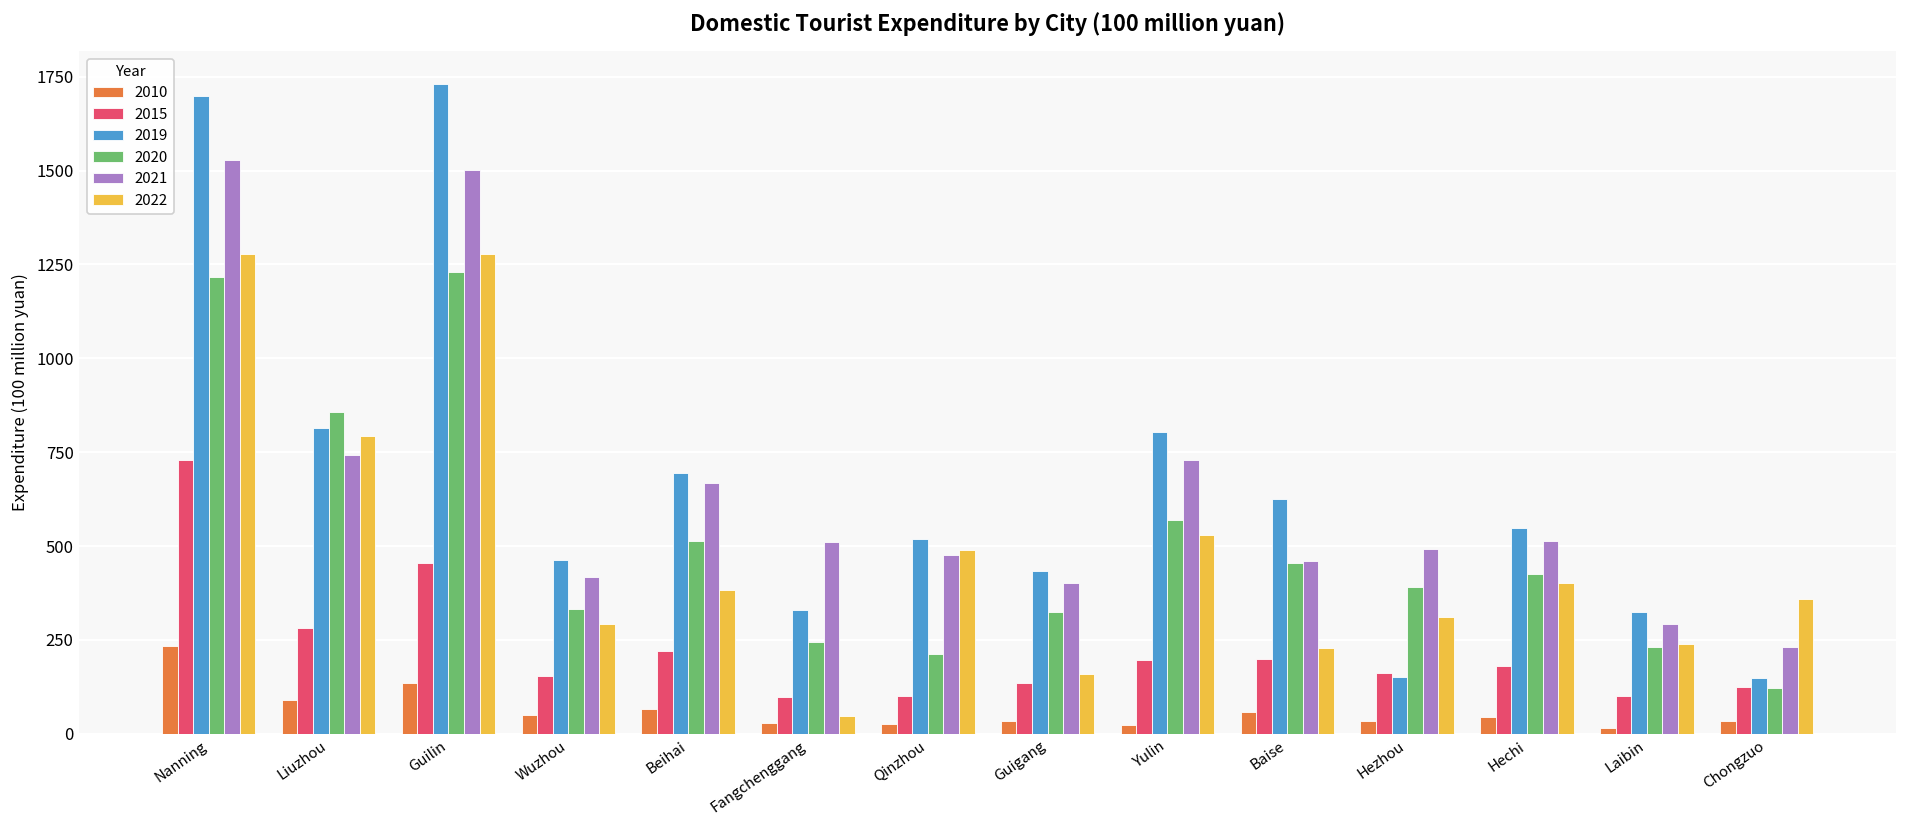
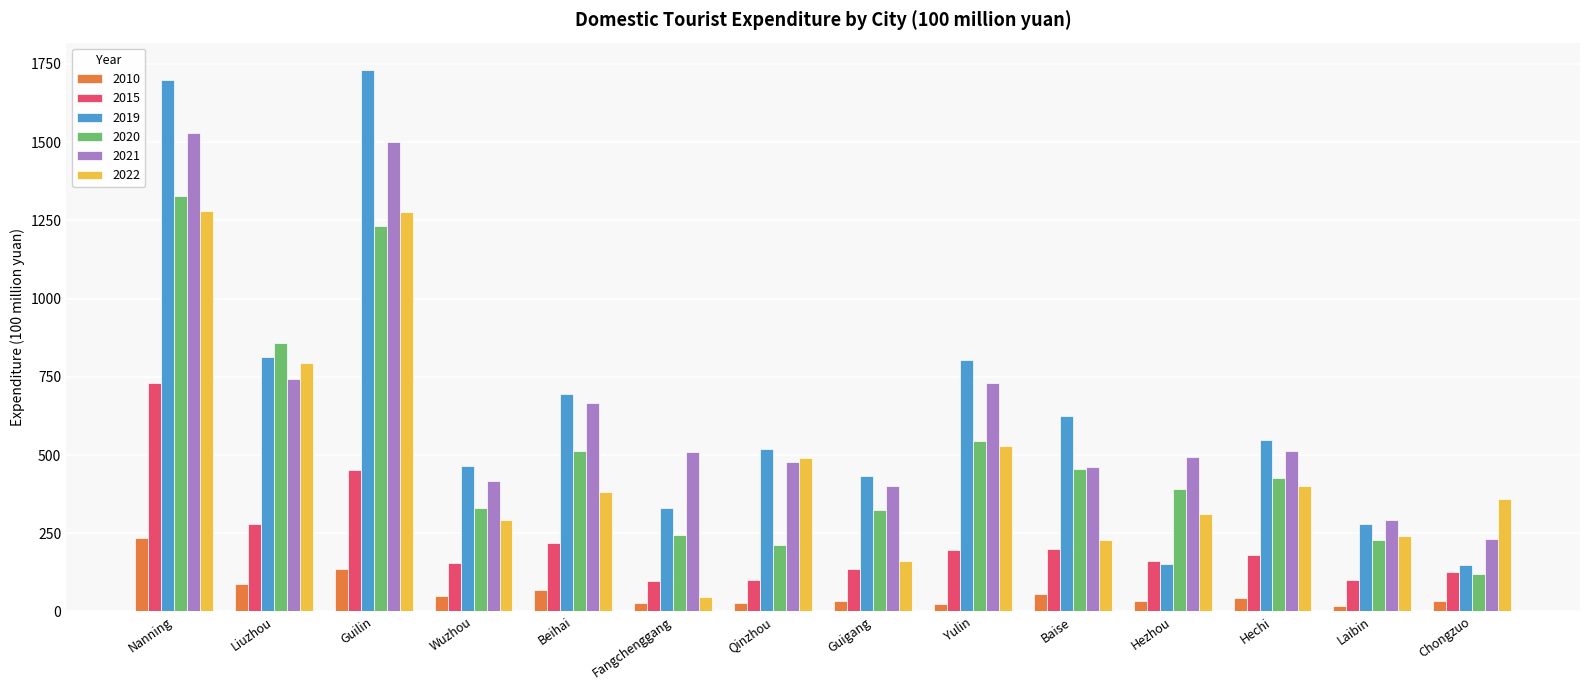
2020, Nanning: 1220 -> 1330
2020, Yulin: 570 -> 540
2019, Laibin: 330 -> 280
